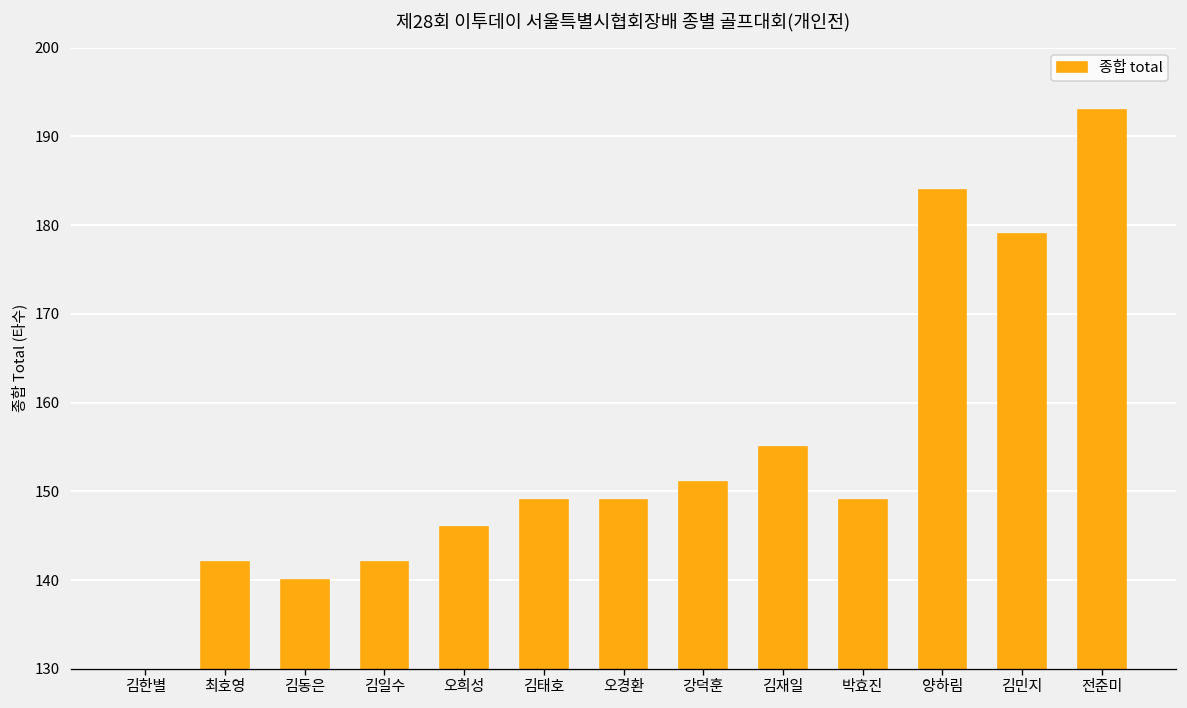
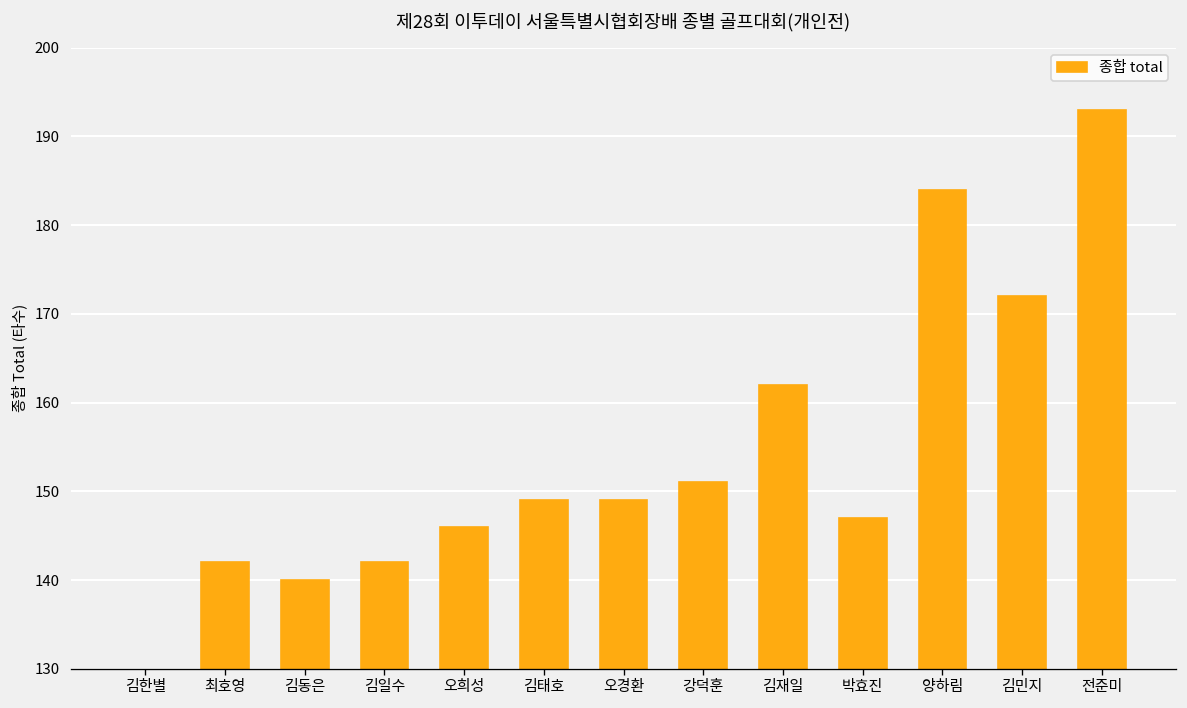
김재일: 155 -> 162
박효진: 149 -> 147
김민지: 179 -> 172
